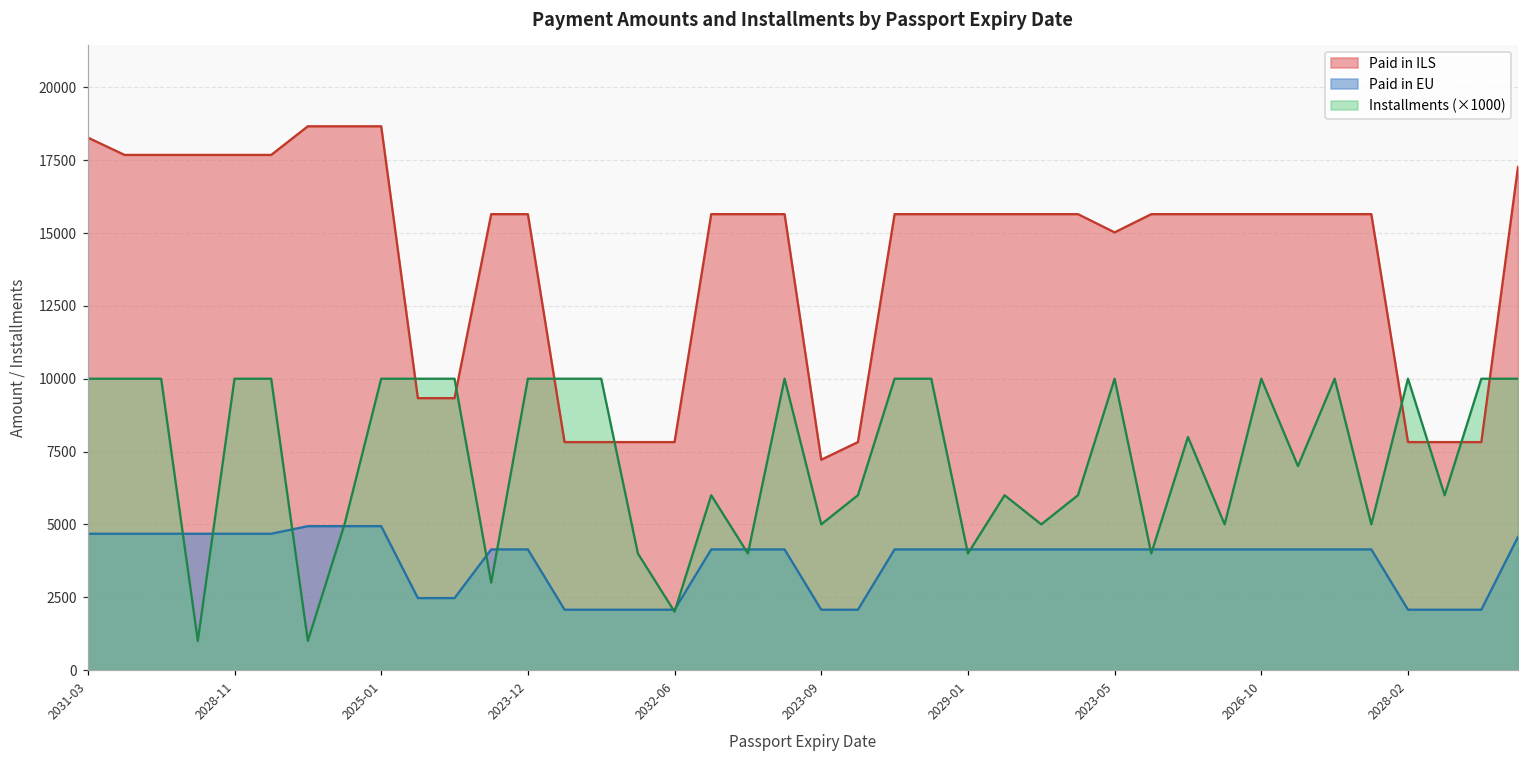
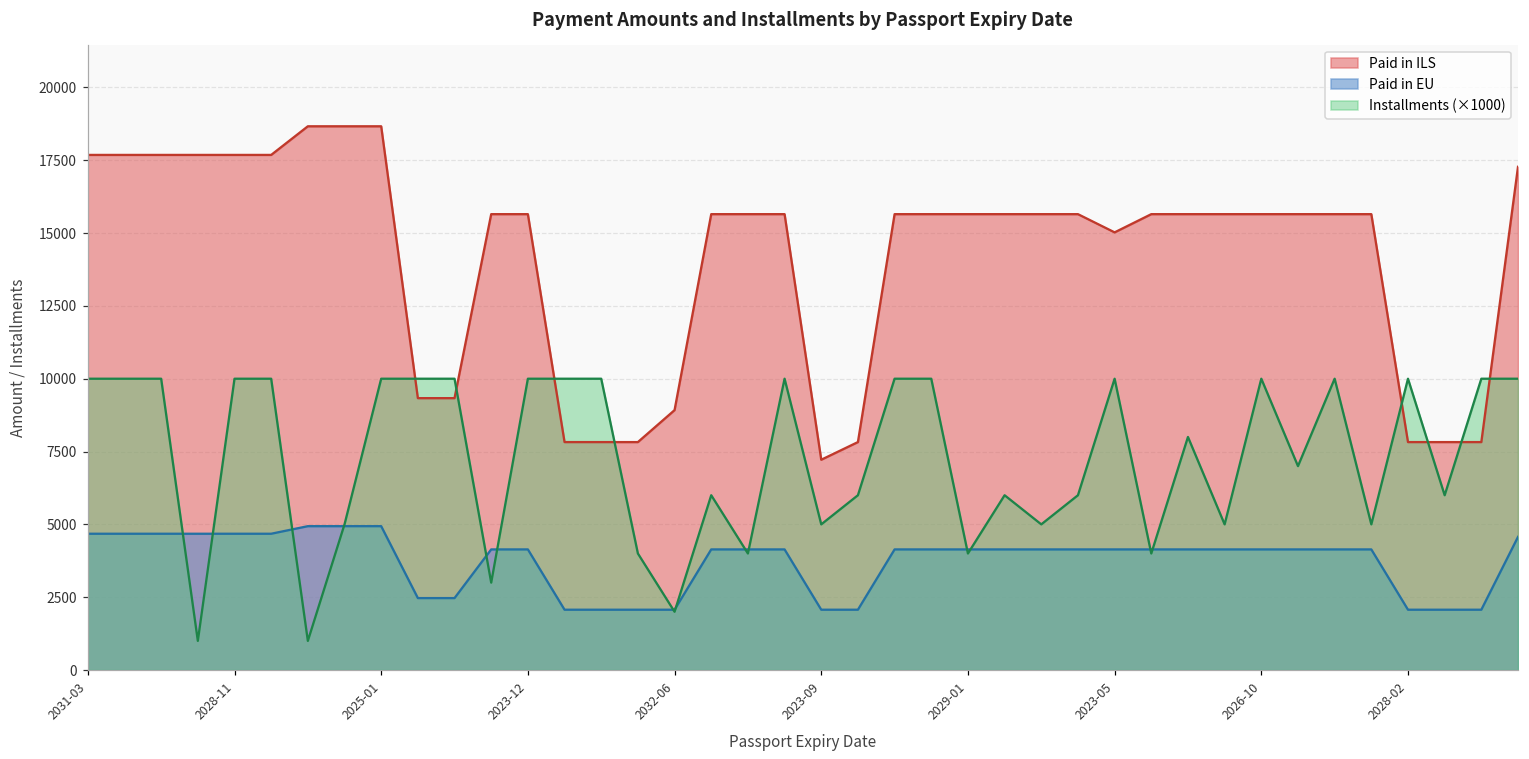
Paid in ILS, 2031-03: 18300 -> 17700
Paid in ILS, 2032-06: 7800 -> 8900
